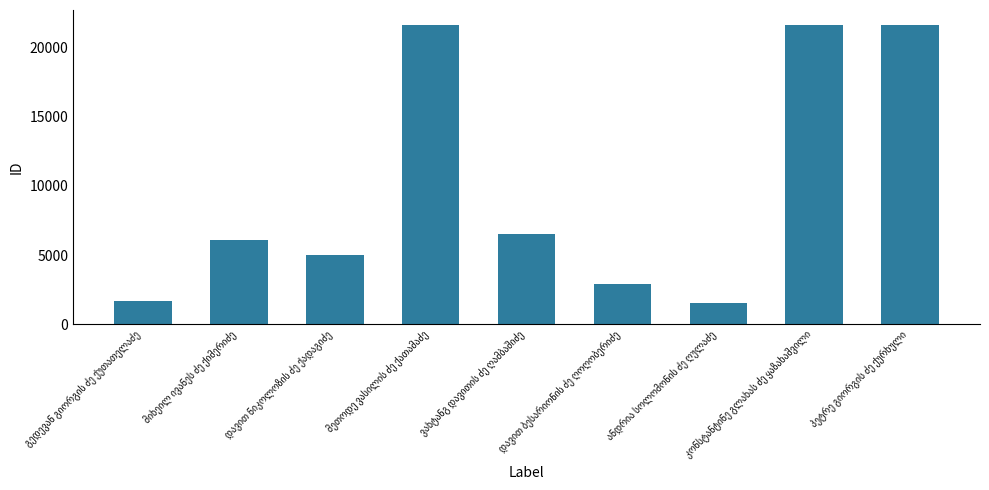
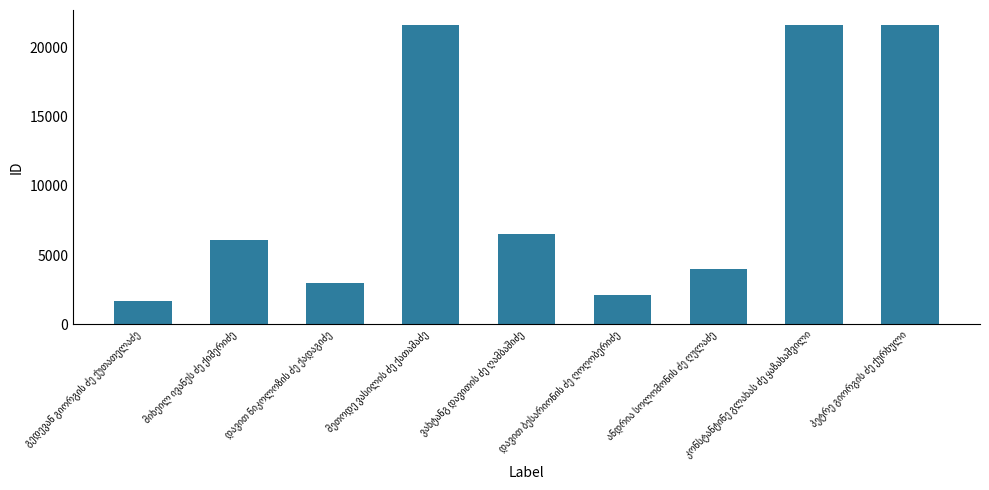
დავით ნიკოლოზის ძე ქადაგიძე: 5000 -> 3000
დავით ბესარიონის ძე ღოღობერიძე: 2900 -> 2100
ანდრია სოლომონის ძე ღულაძე: 1600 -> 4000
